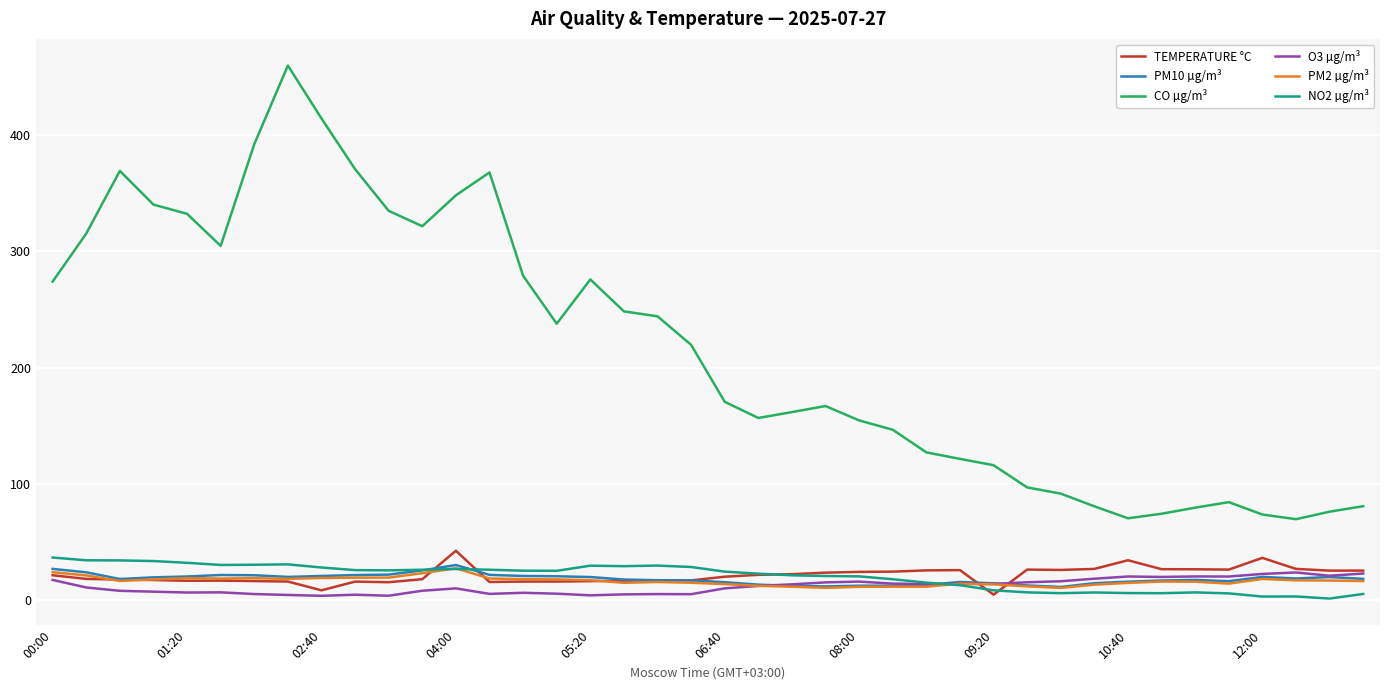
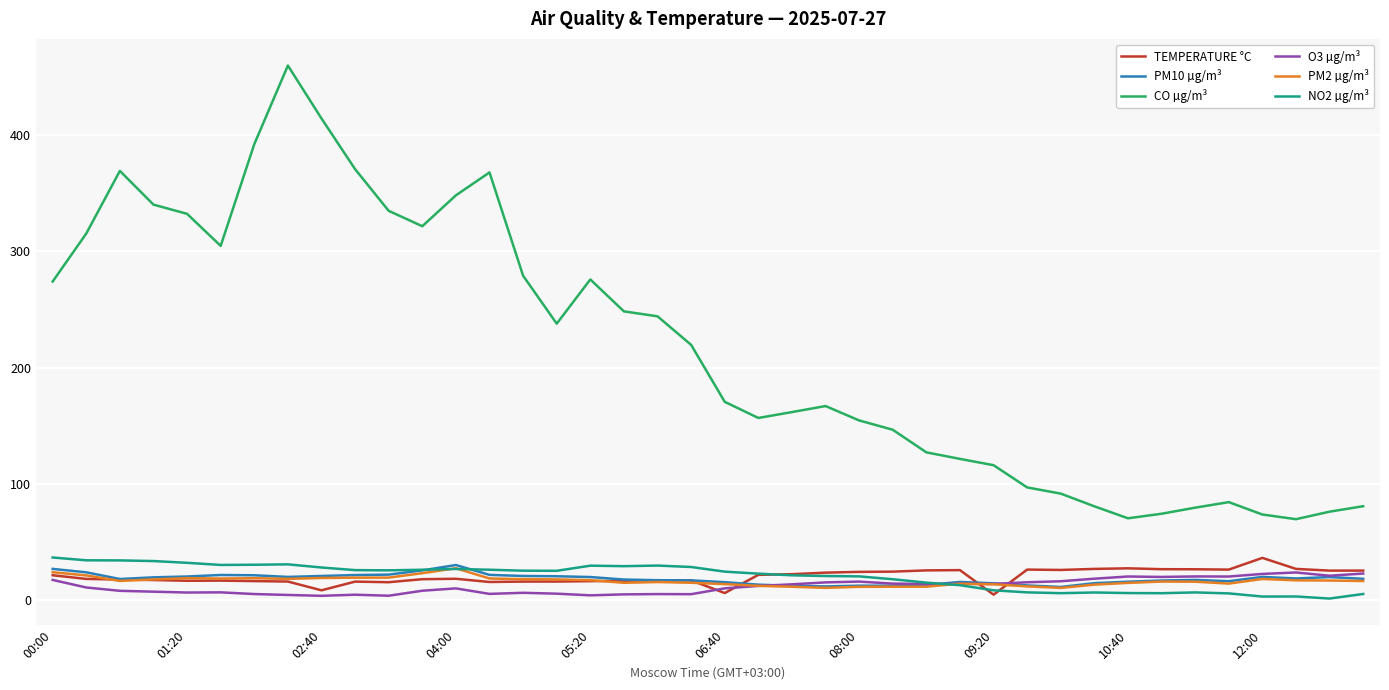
TEMPERATURE °C, 04:00: 42 -> 18
TEMPERATURE °C, 06:40: 20 -> 6
TEMPERATURE °C, 10:40: 34 -> 27
